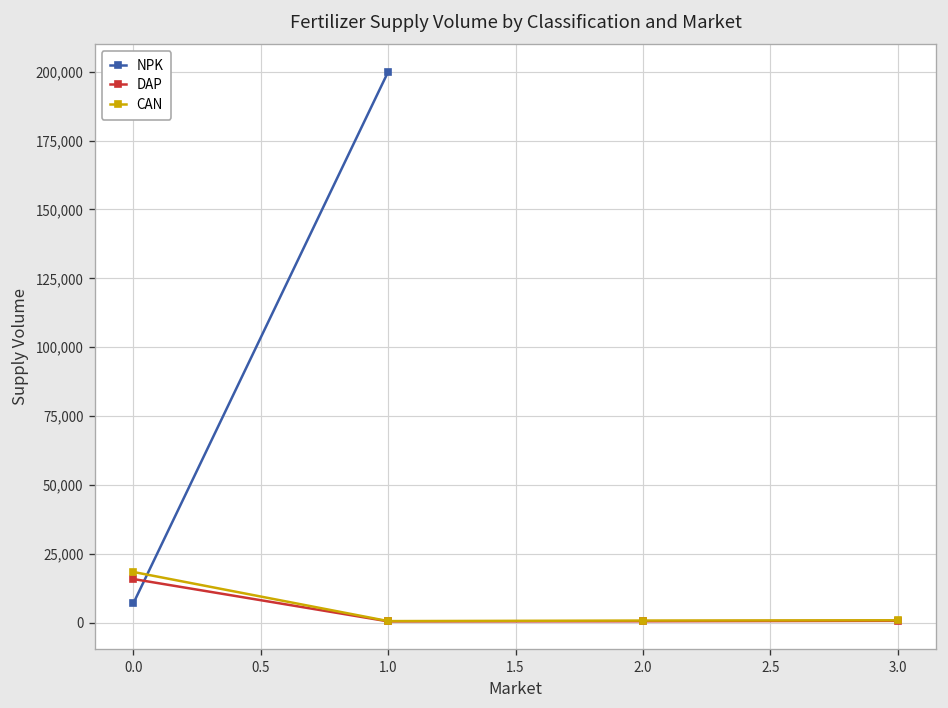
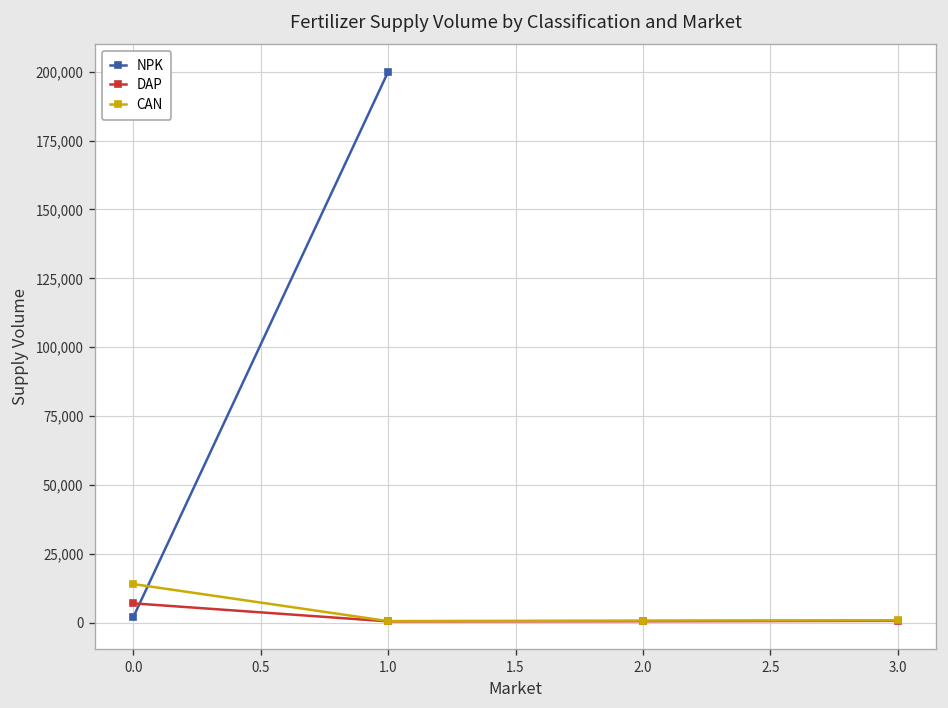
NPK, 0.0: 7,000 -> 2,000
DAP, 0.0: 16,000 -> 7,000
CAN, 0.0: 18,000 -> 14,000
